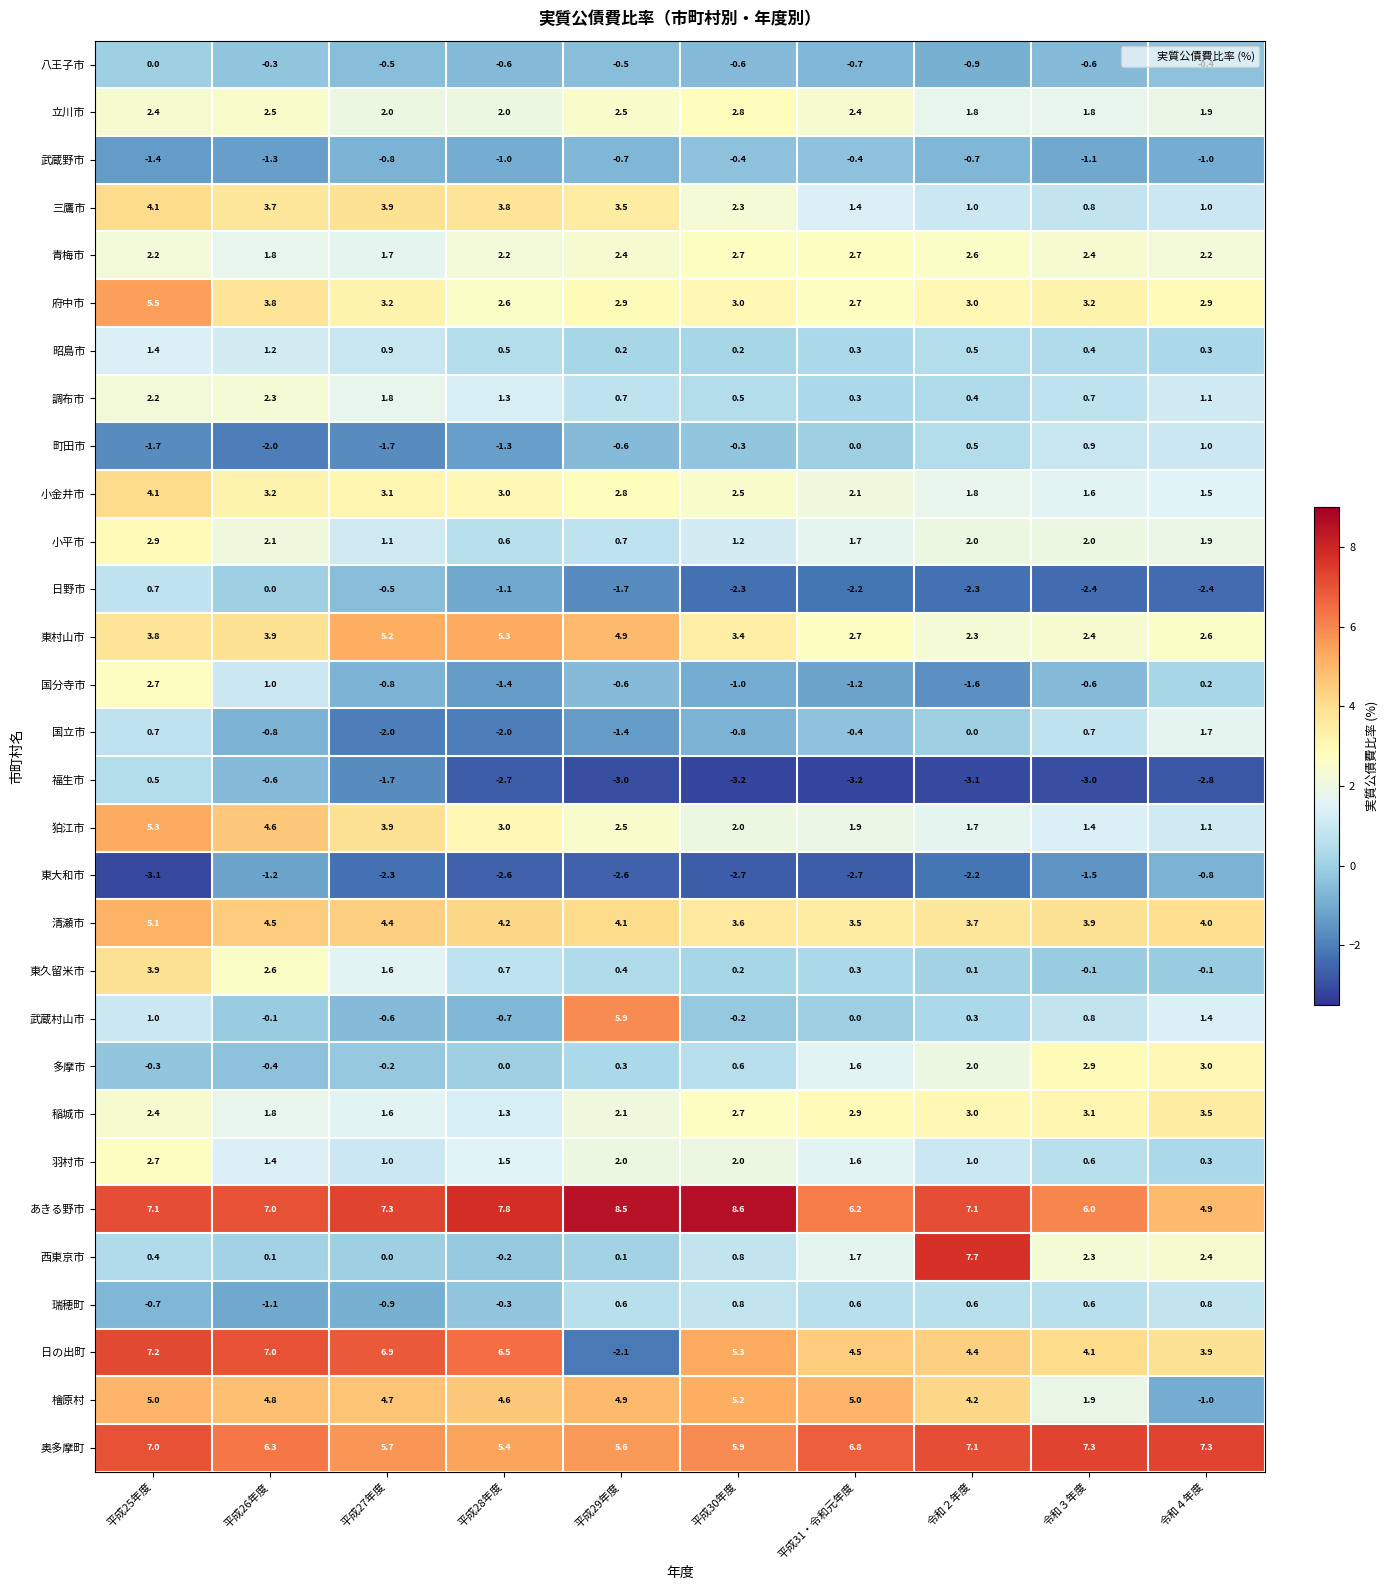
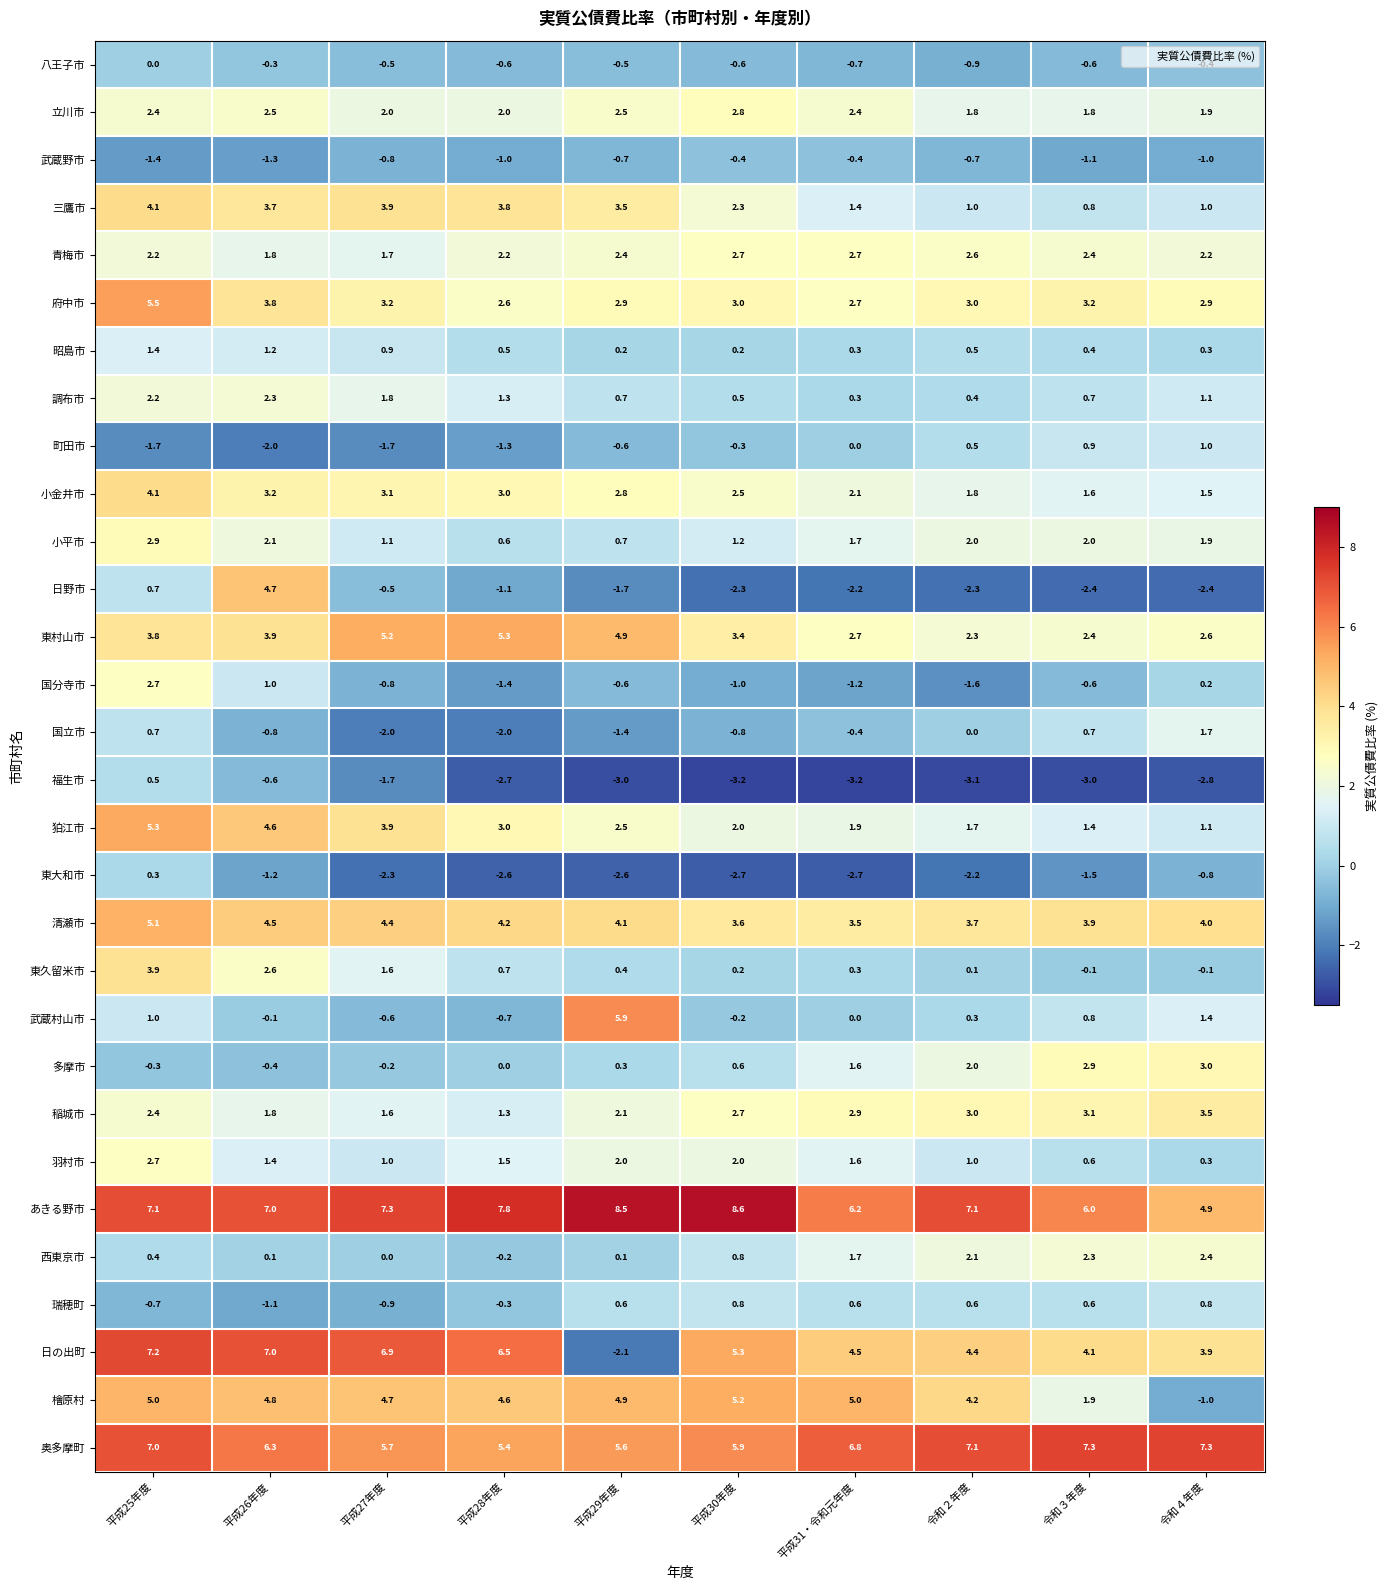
日野市, 平成26年度: 0.0 -> 4.7
東大和市, 平成25年度: -3.1 -> 0.3
西東京市, 令和２年度: 7.7 -> 2.1
